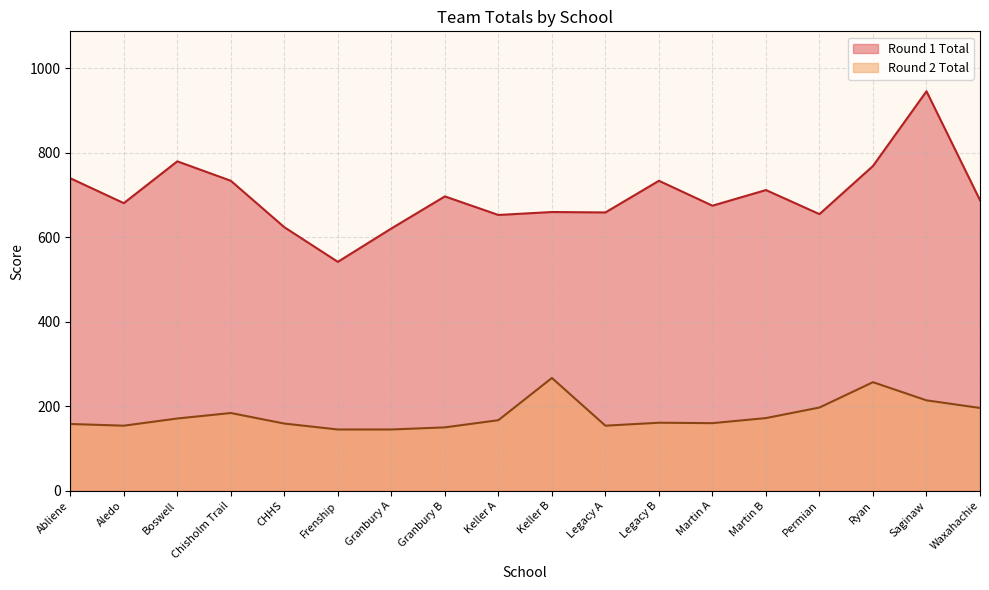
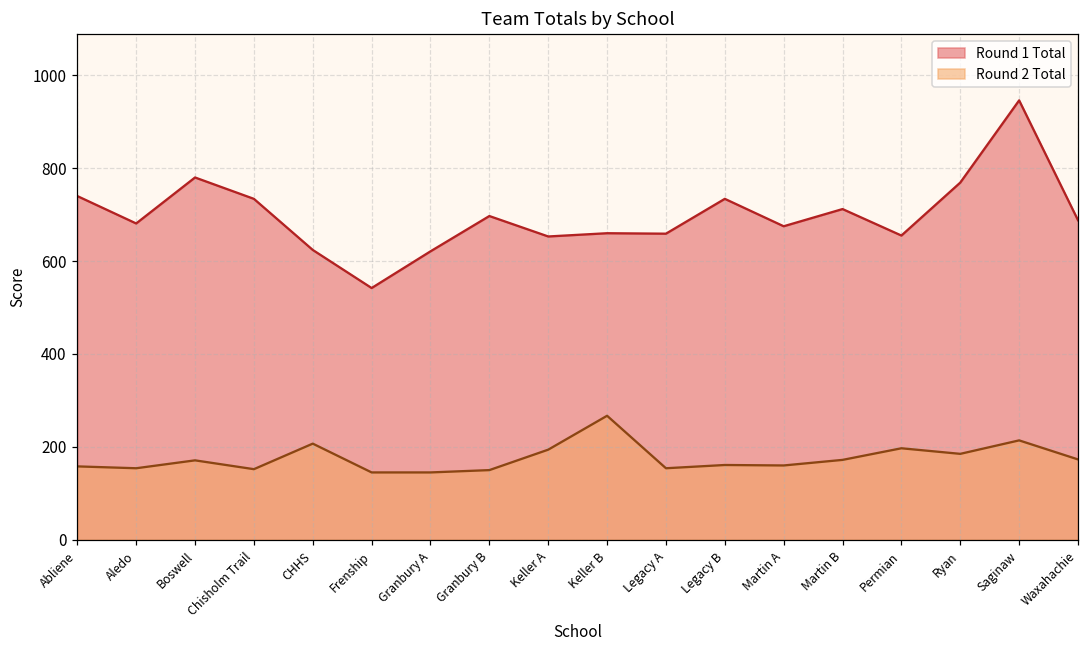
Round 2 Total, Chisholm Trail: 180 -> 150
Round 2 Total, CHHS: 160 -> 210
Round 2 Total, Keller A: 170 -> 190
Round 2 Total, Ryan: 260 -> 190
Round 2 Total, Waxahachie: 200 -> 170
